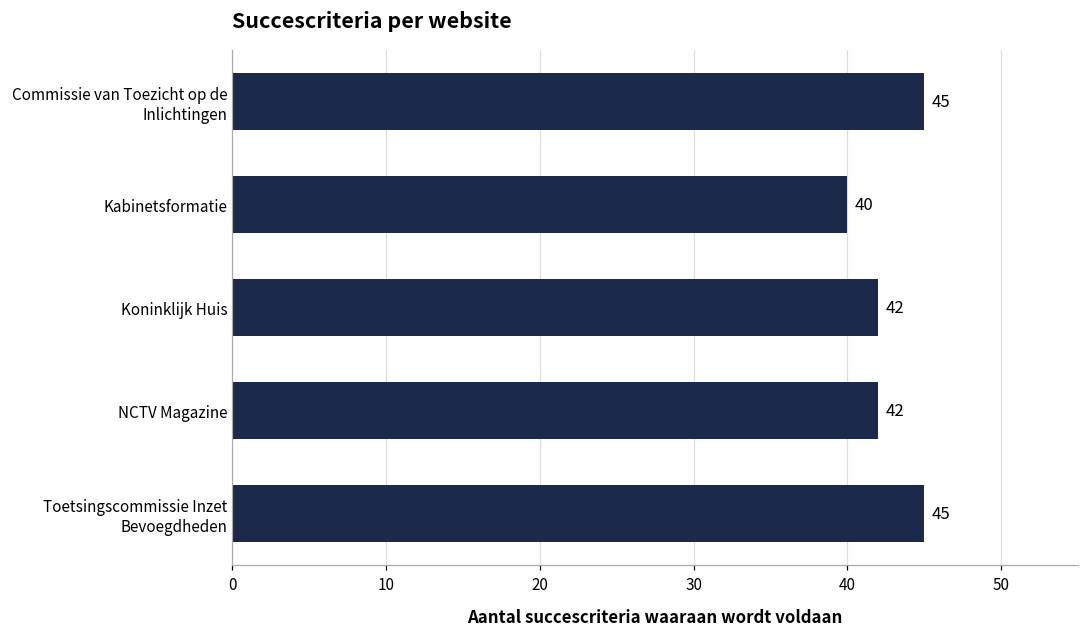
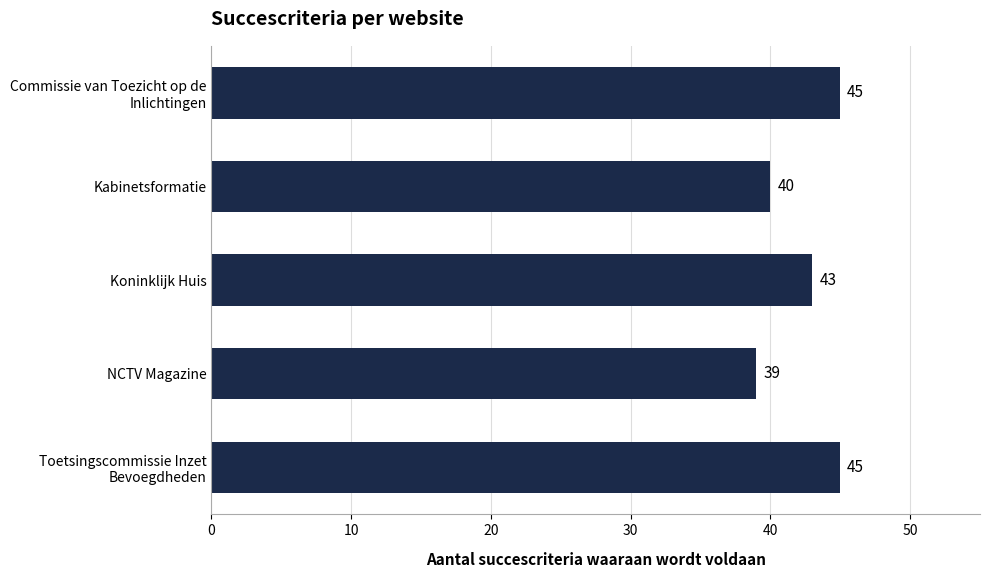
Koninklijk Huis: 42 -> 43
NCTV Magazine: 42 -> 39
